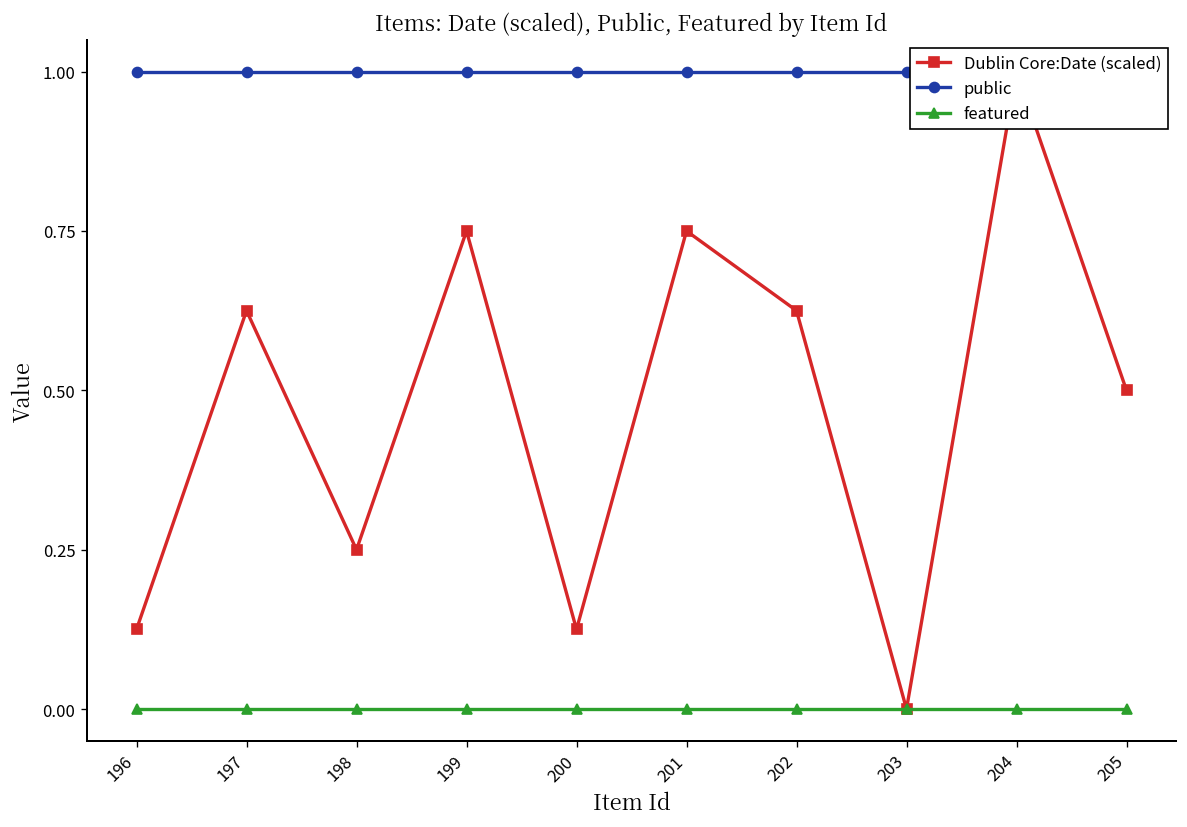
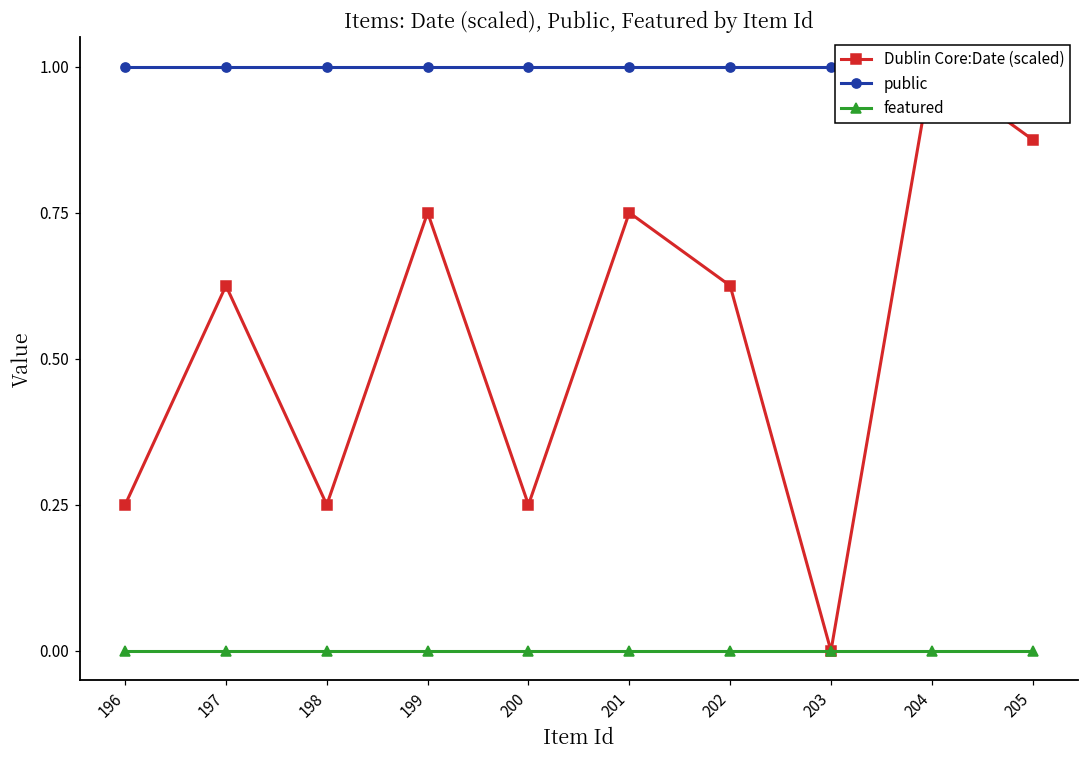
Dublin Core:Date (scaled), 196: 0.13 -> 0.25
Dublin Core:Date (scaled), 200: 0.13 -> 0.25
Dublin Core:Date (scaled), 205: 0.50 -> 0.88
